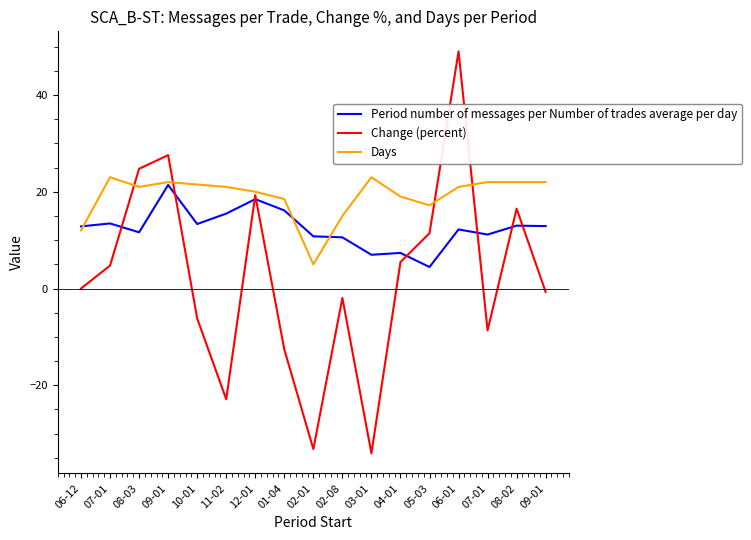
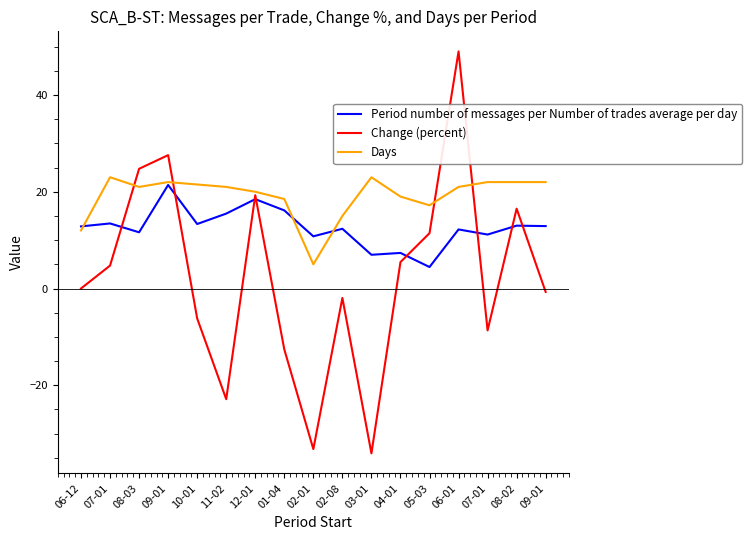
Period number of messages per Number of trades average per day, 02-08: 11 -> 12
